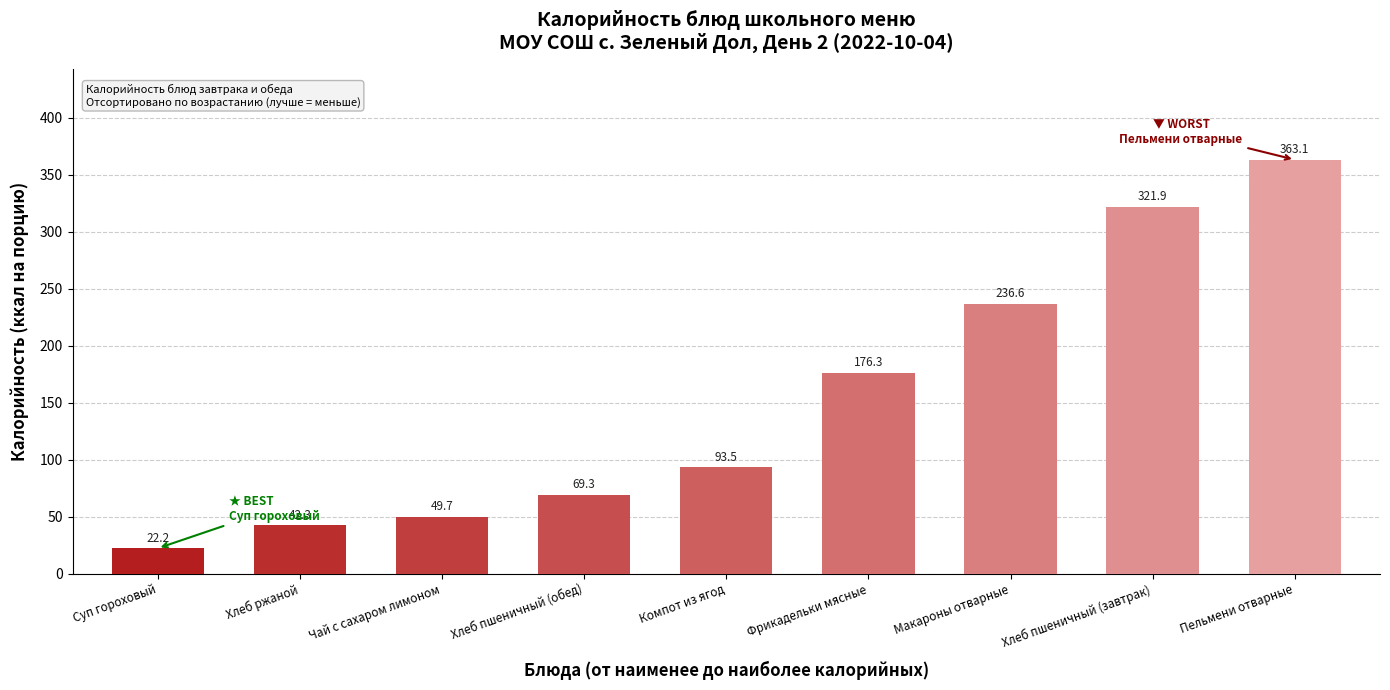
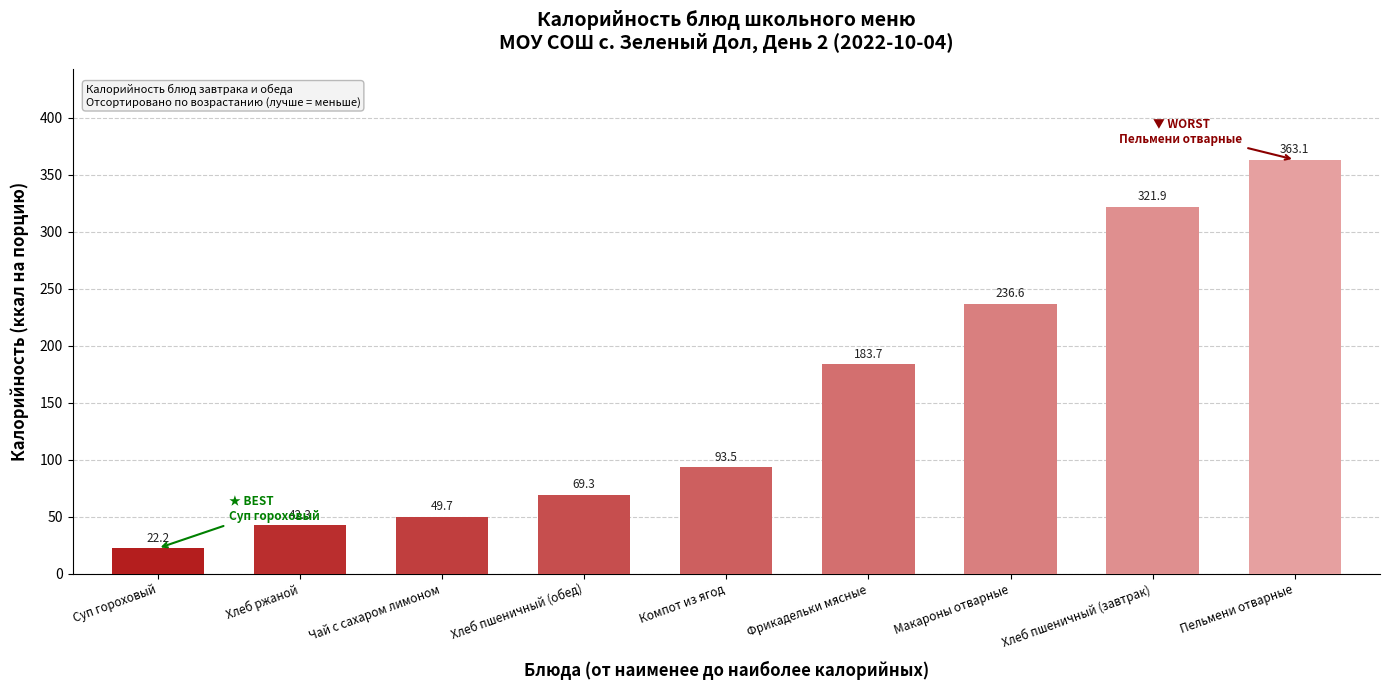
Фрикадельки мясные: 176.3 -> 183.7
